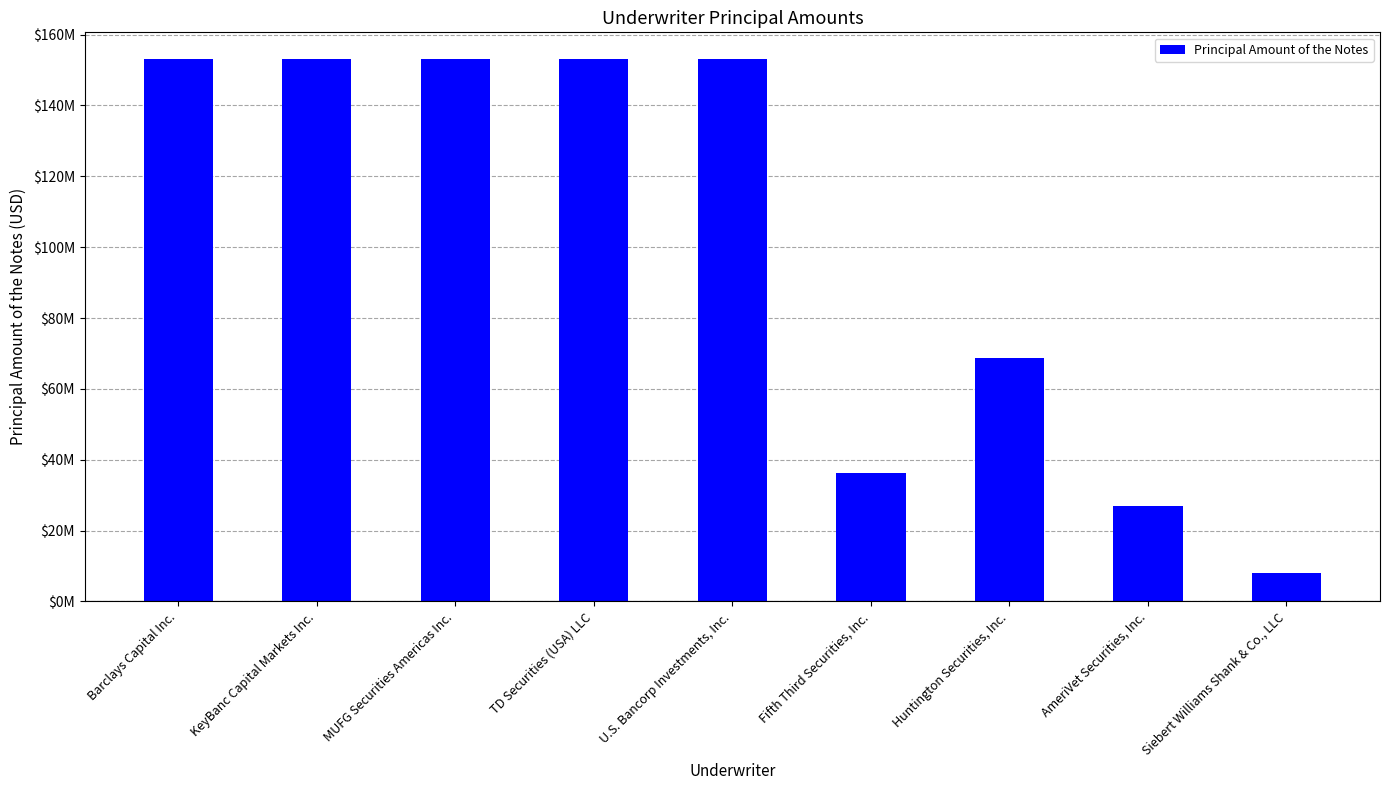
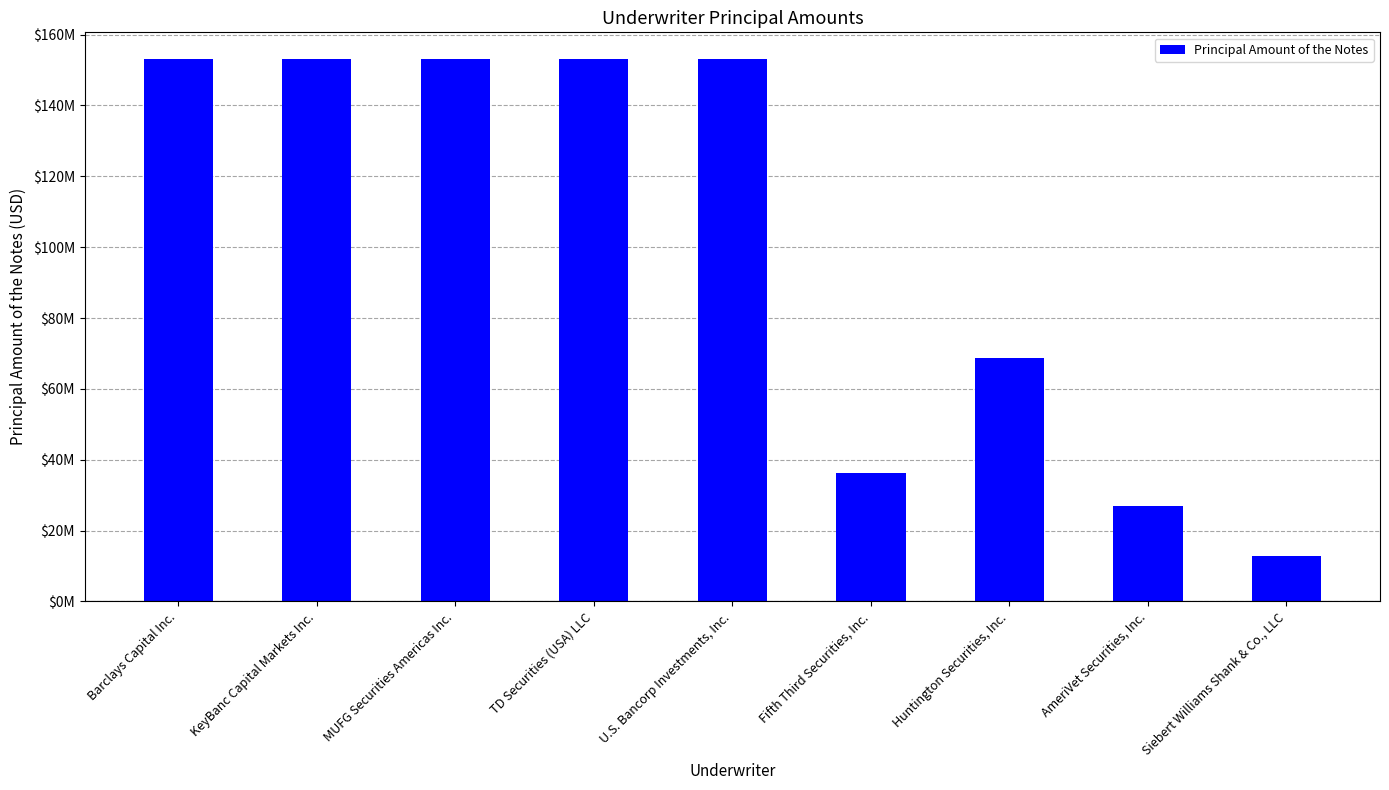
Siebert Williams Shank & Co., LLC: $8000000 -> $13000000
